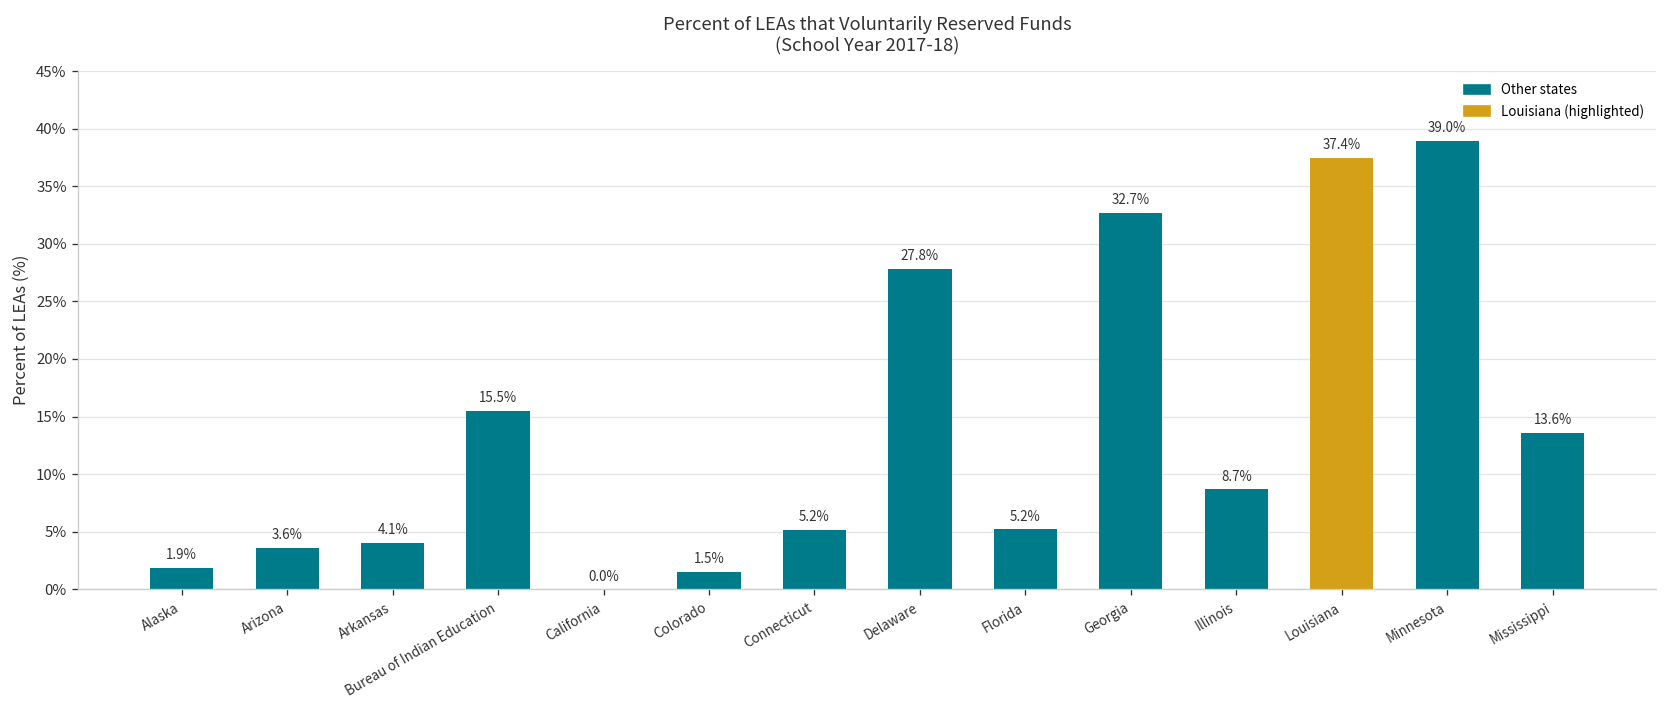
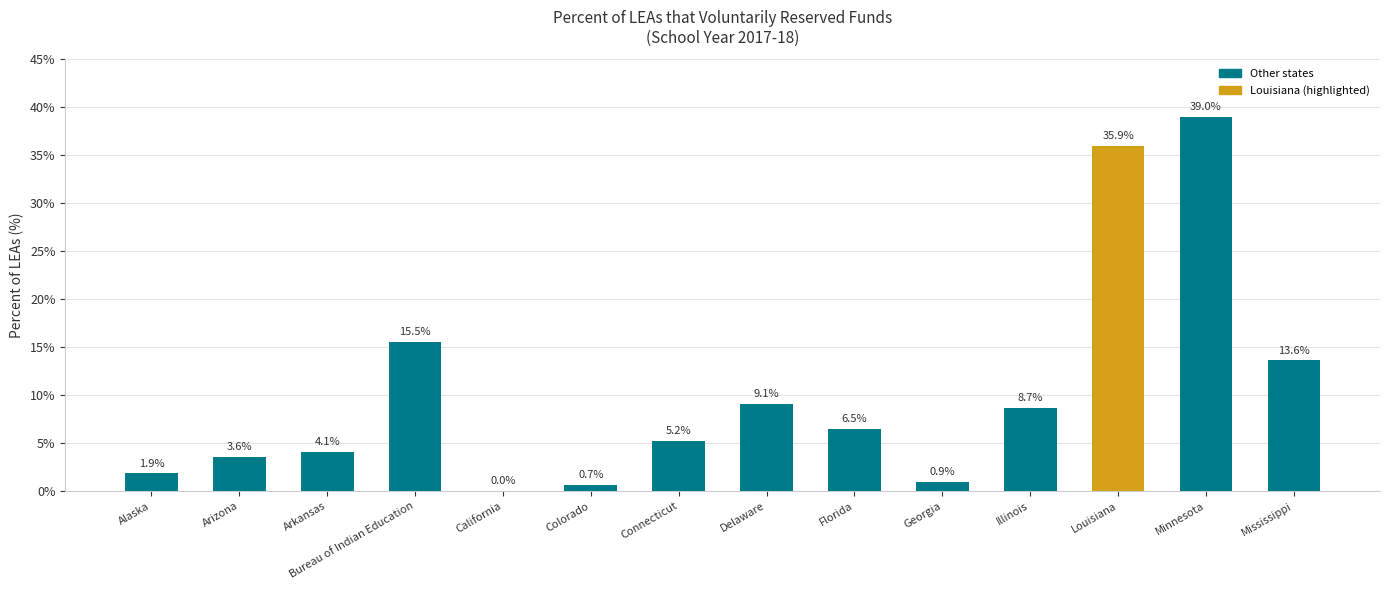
Colorado: 1.5% -> 0.7%
Delaware: 27.8% -> 9.1%
Florida: 5.2% -> 6.5%
Georgia: 32.7% -> 0.9%
Louisiana: 37.4% -> 35.9%
